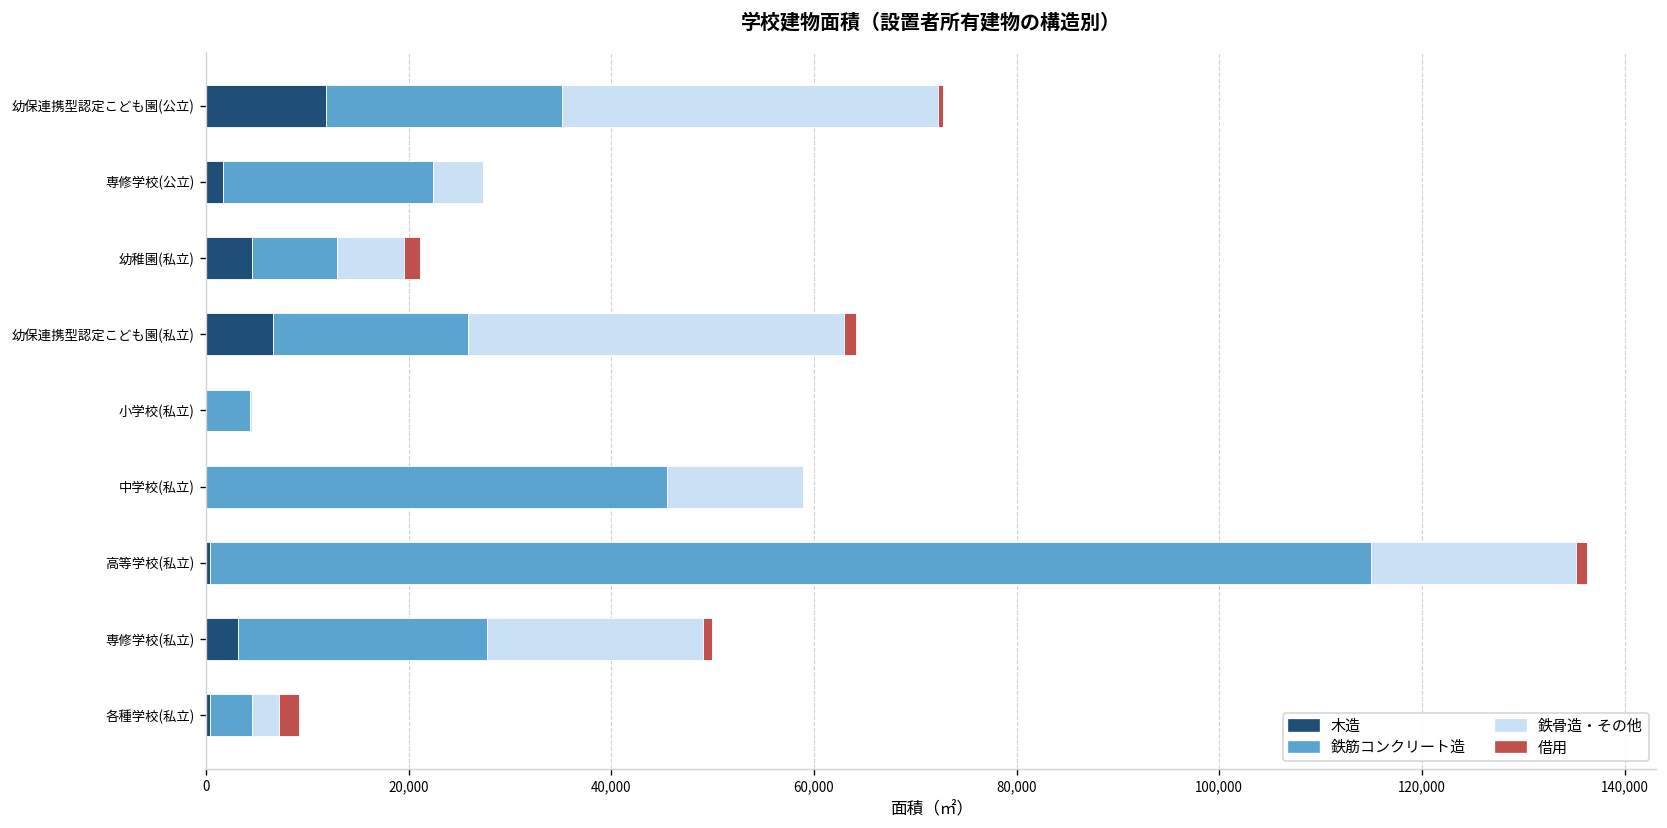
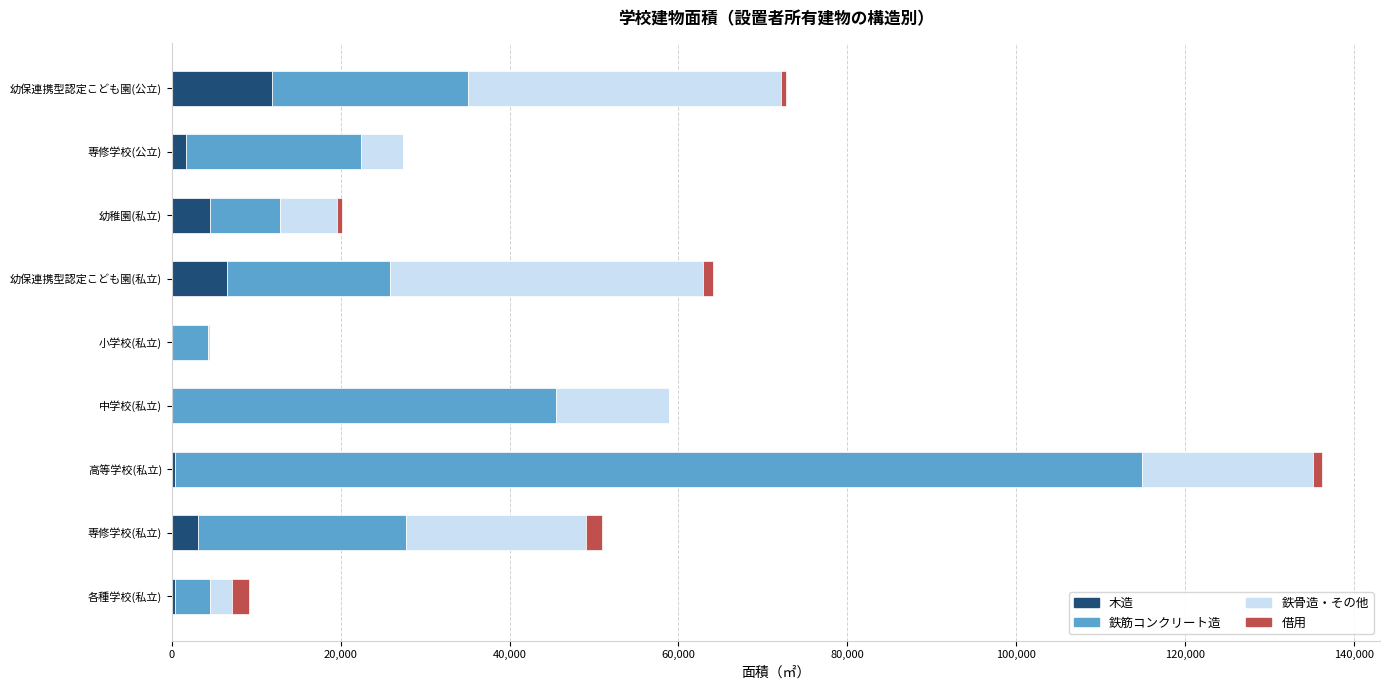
借用, 幼稚園(私立): 2,000 -> 1,000
借用, 専修学校(私立): 1,000 -> 2,000
